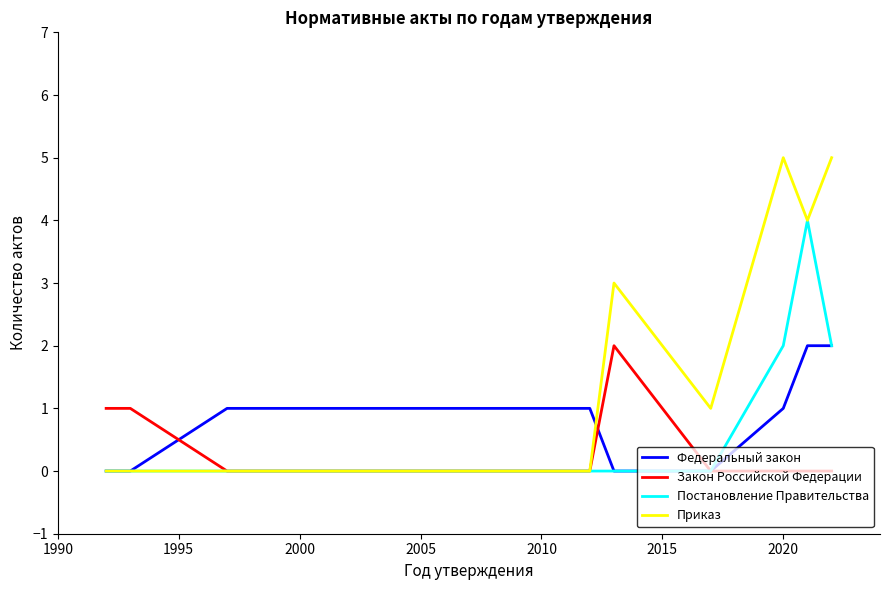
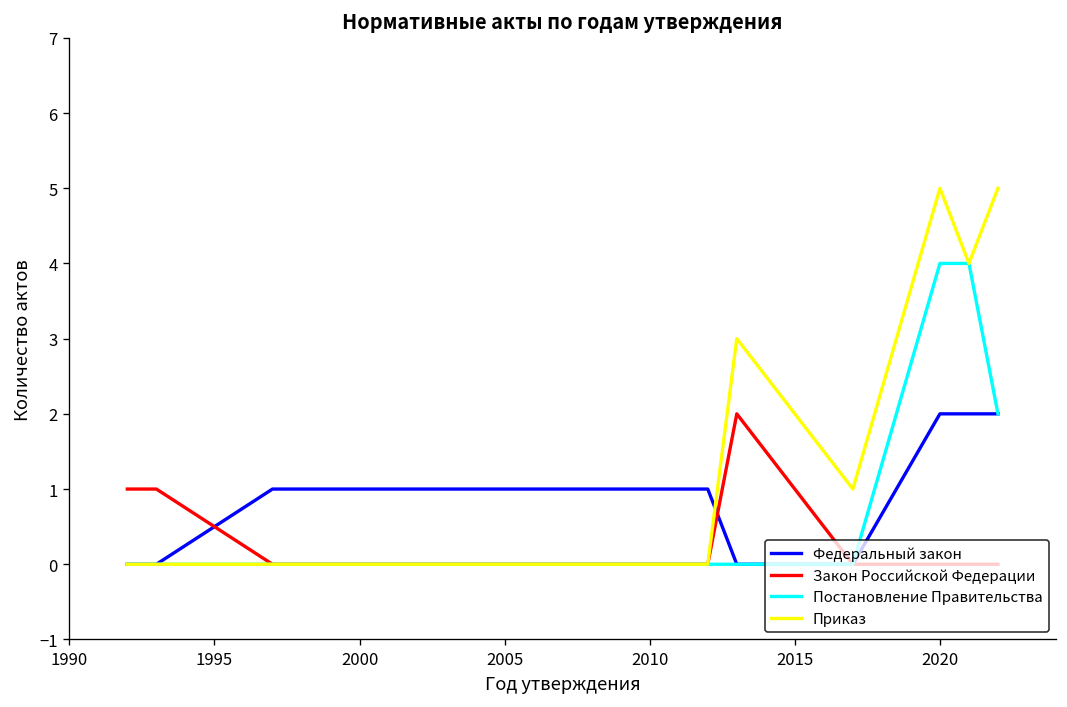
Федеральный закон, 2020: 1 -> 2
Постановление Правительства, 2020: 2 -> 4
